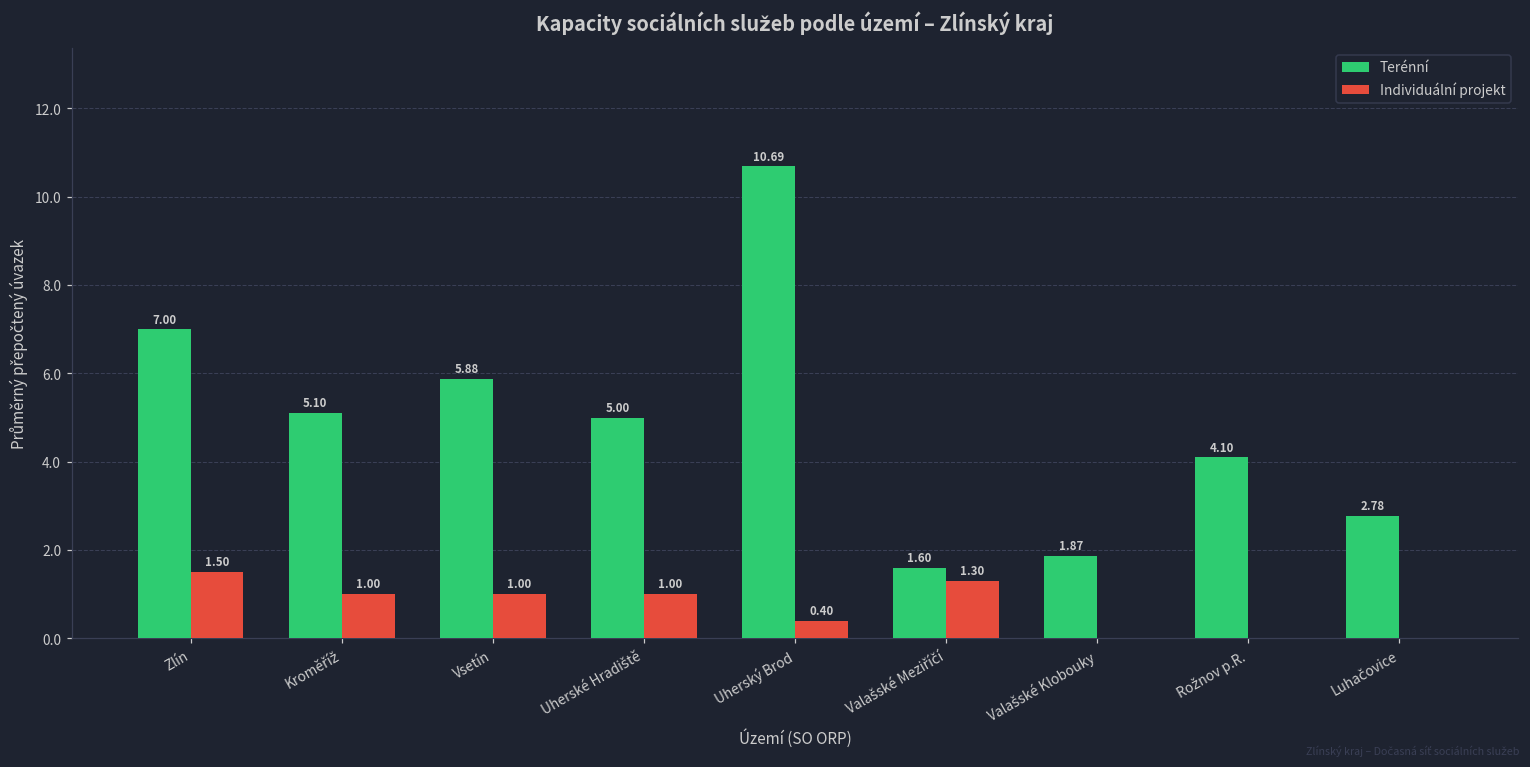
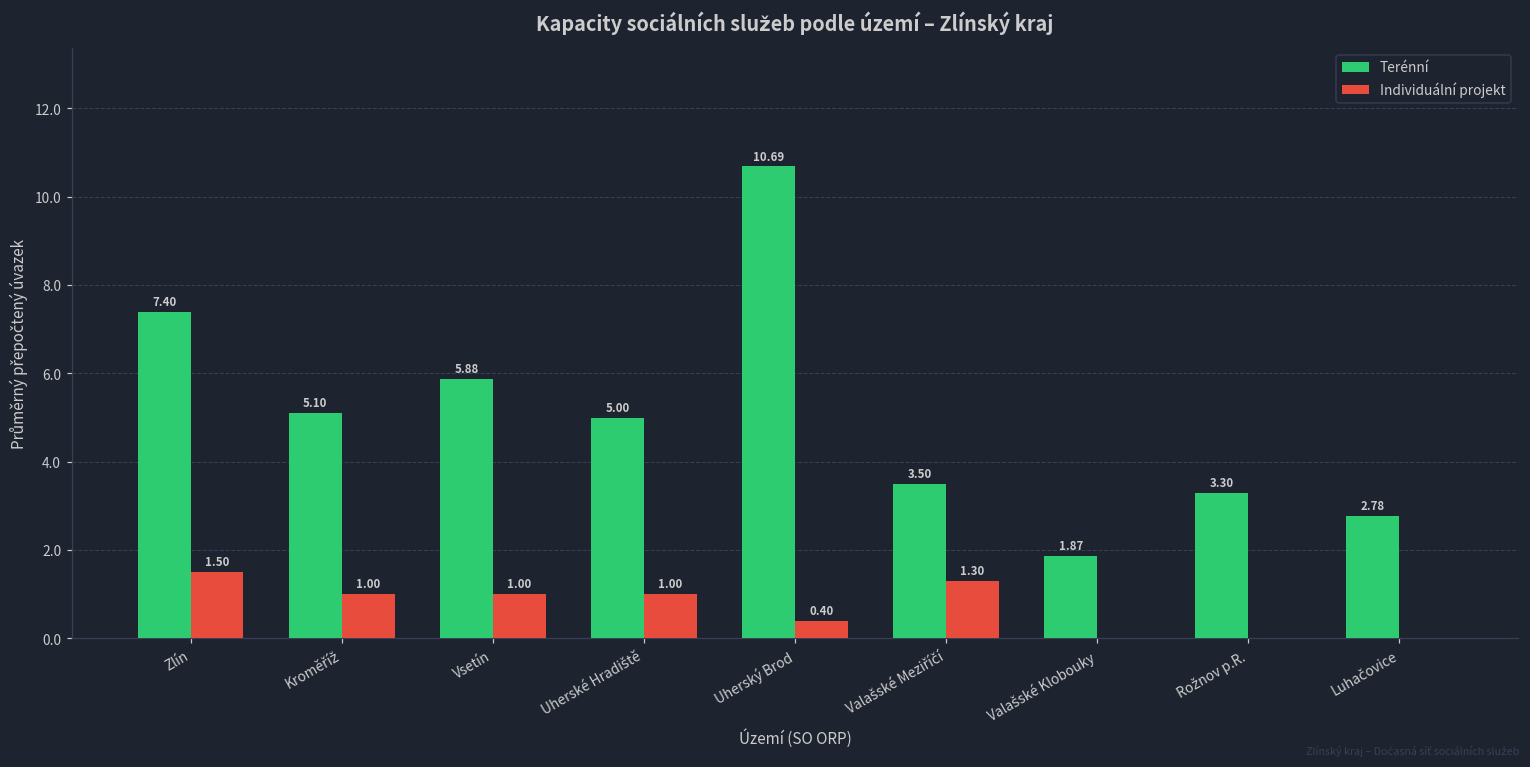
Terénní, Zlín: 7.00 -> 7.40
Terénní, Valašské Meziříčí: 1.60 -> 3.50
Terénní, Rožnov p.R.: 4.10 -> 3.30
